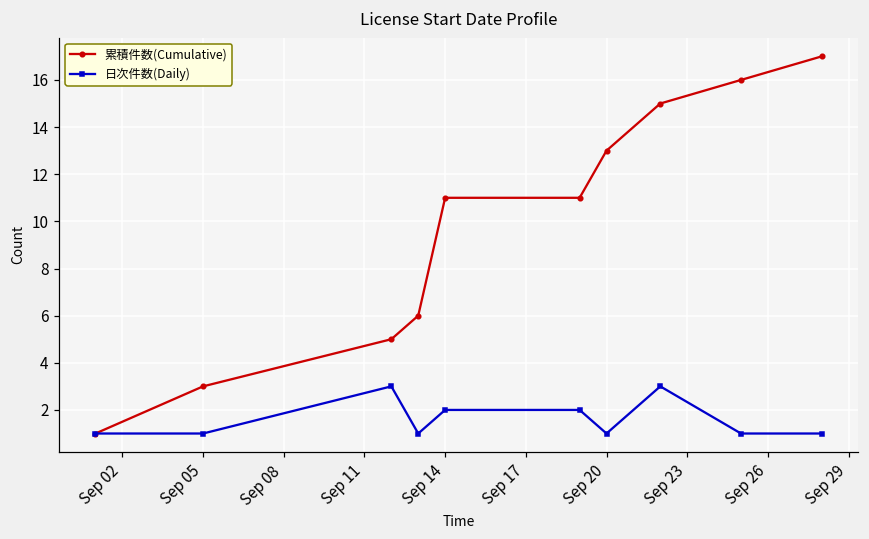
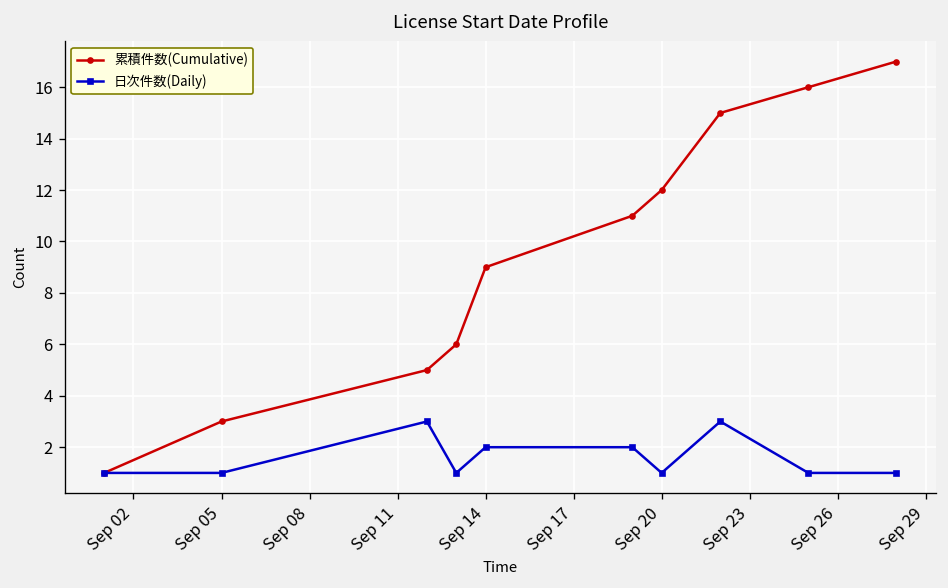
累積件数(Cumulative), Sep 14: 11 -> 9
累積件数(Cumulative), Sep 20: 13 -> 12
